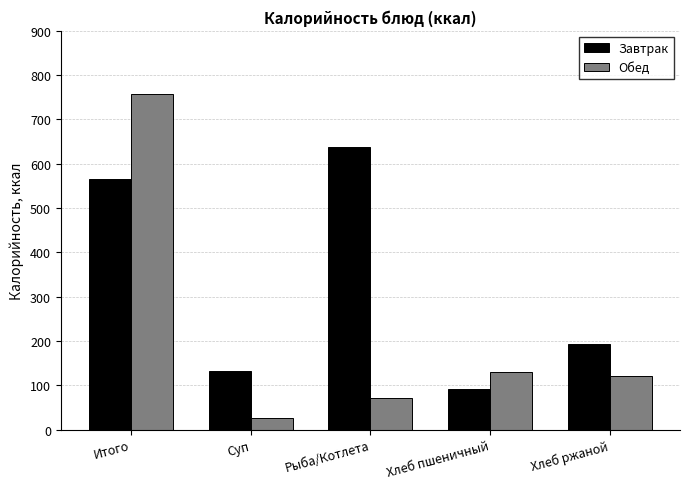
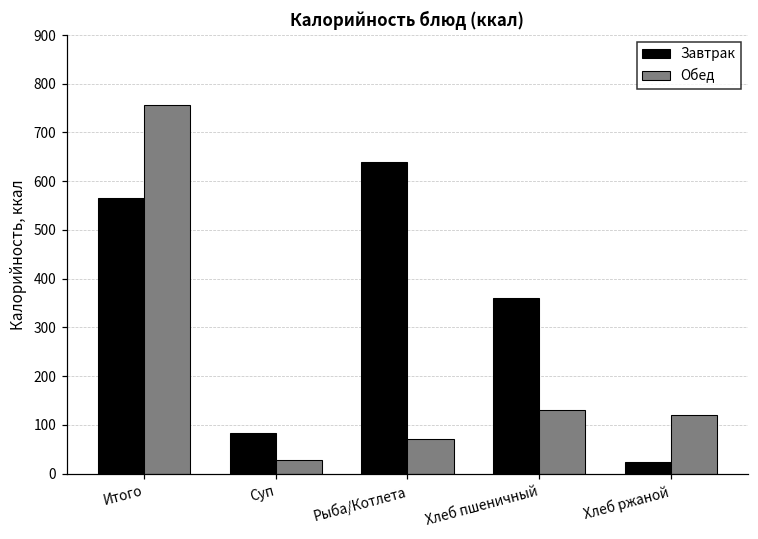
Завтрак, Суп: 130 -> 80
Завтрак, Хлеб пшеничный: 90 -> 360
Завтрак, Хлеб ржаной: 190 -> 20
